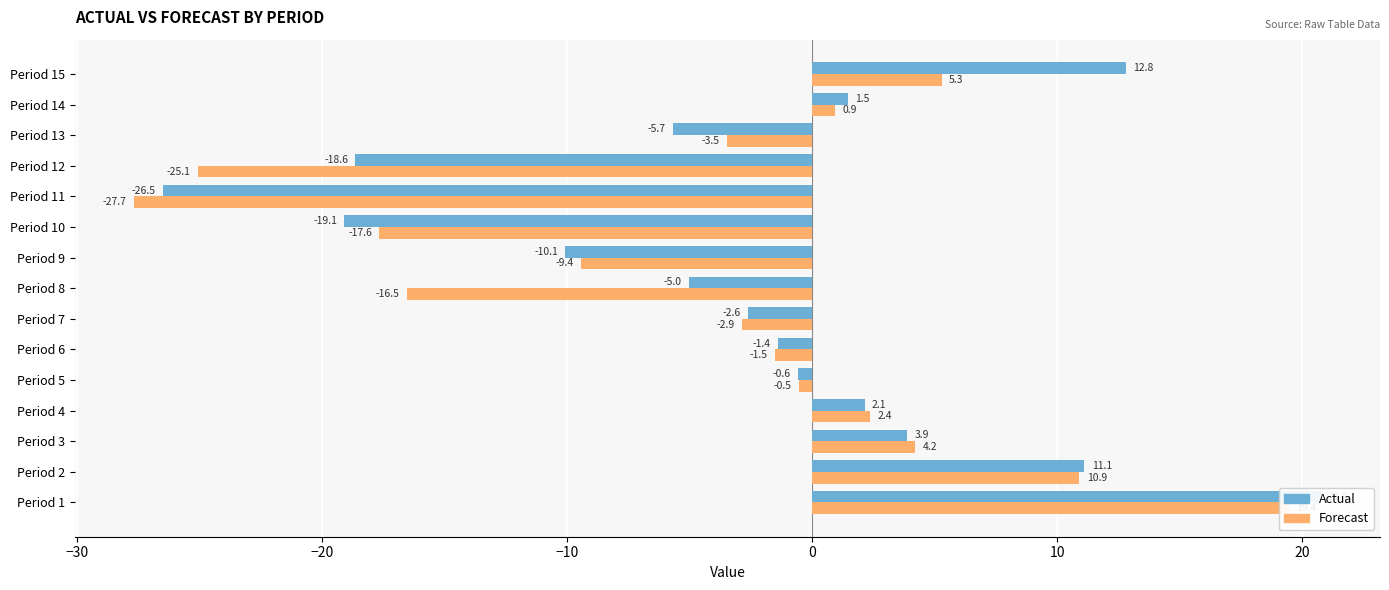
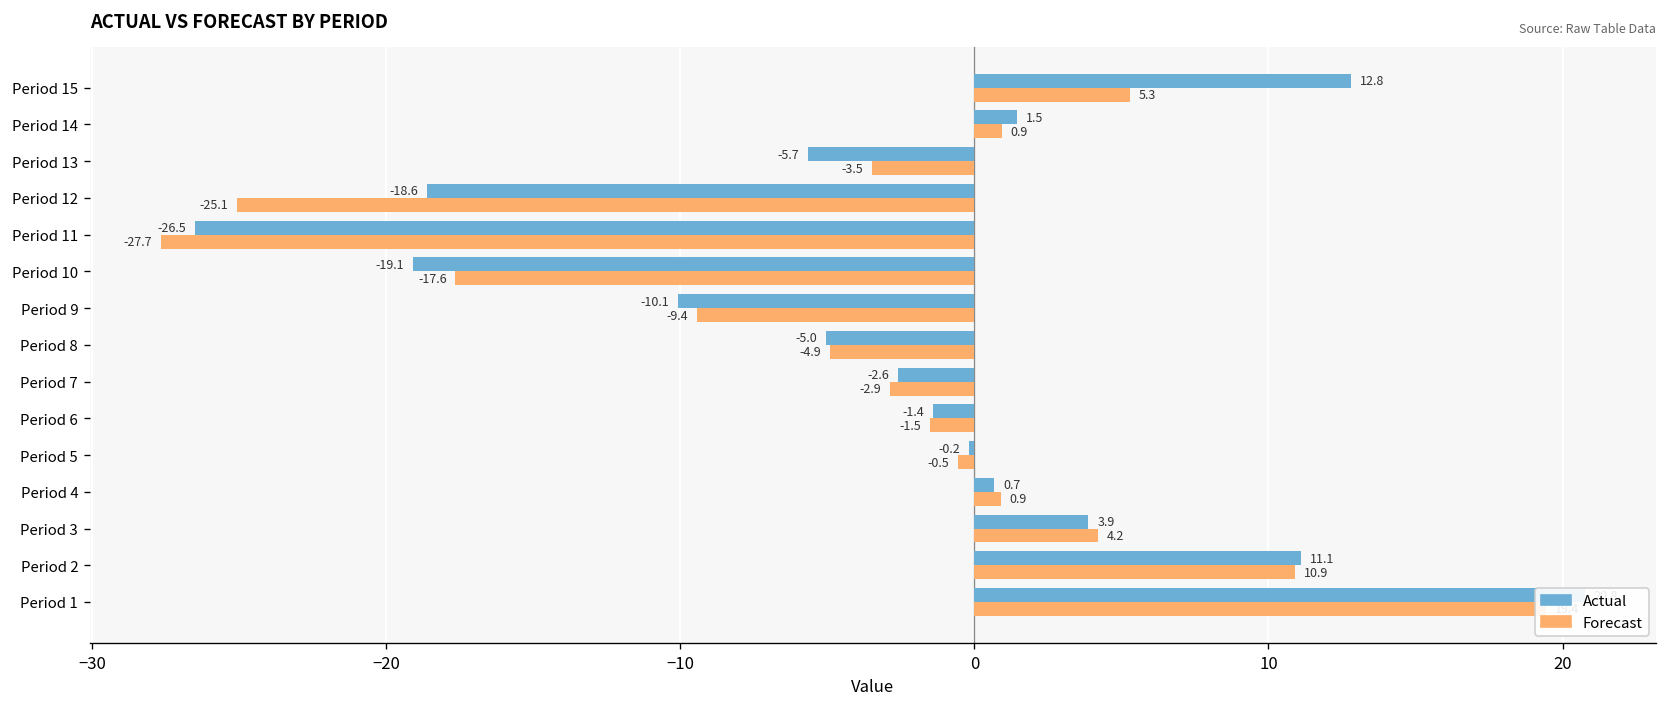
Forecast, Period 8: -16.5 -> -4.9
Actual, Period 5: -0.6 -> -0.2
Actual, Period 4: 2.1 -> 0.7
Forecast, Period 4: 2.4 -> 0.9
